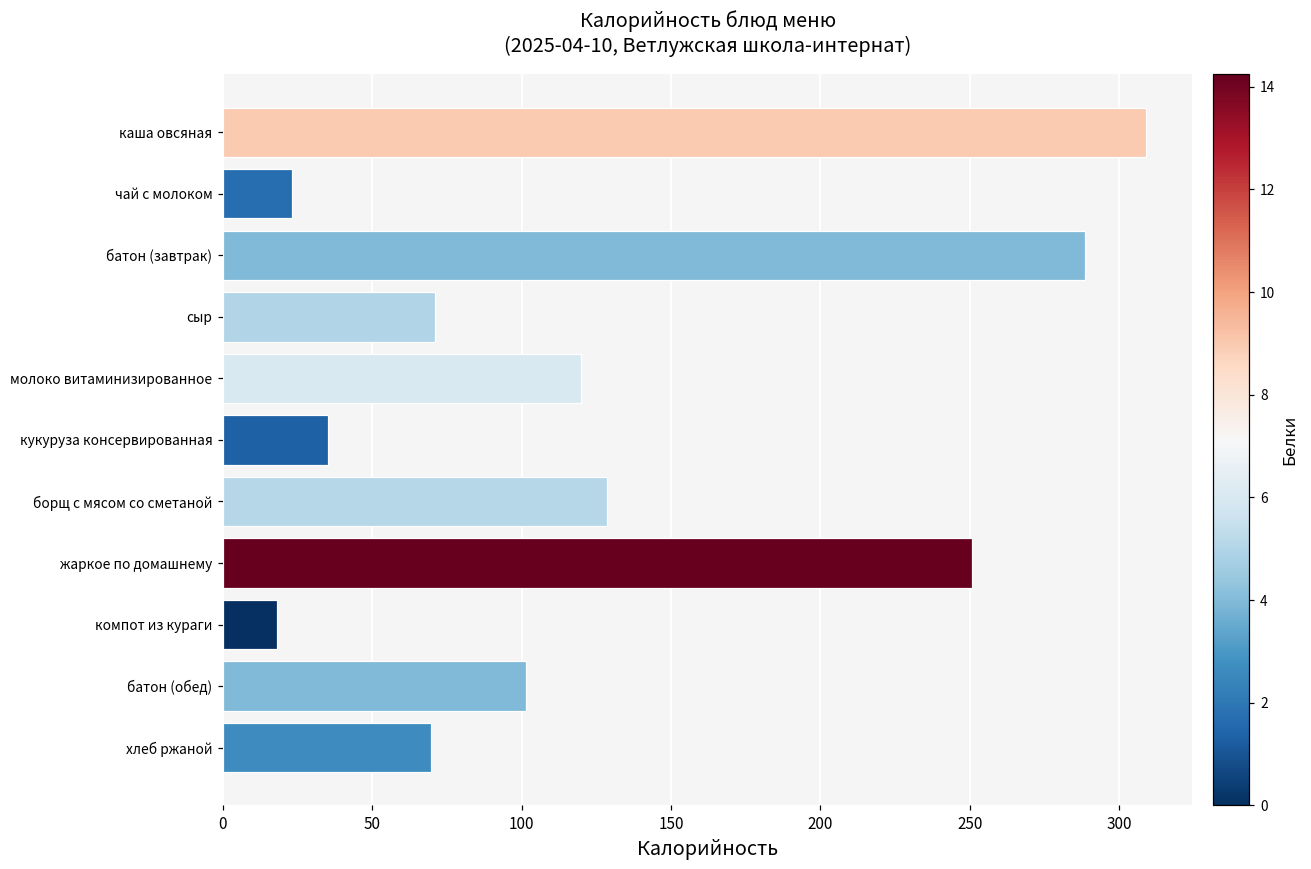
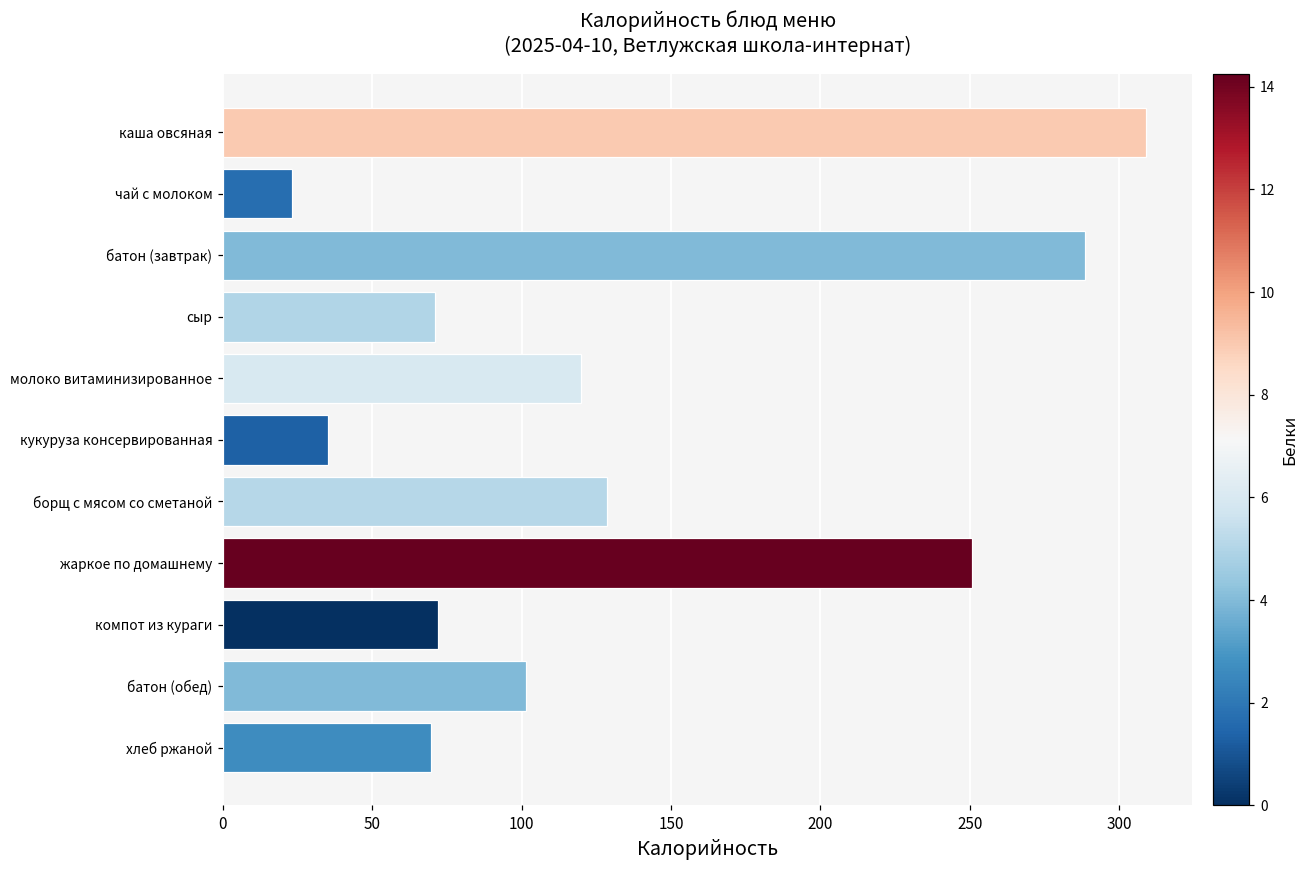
компот из кураги: 18 -> 72
